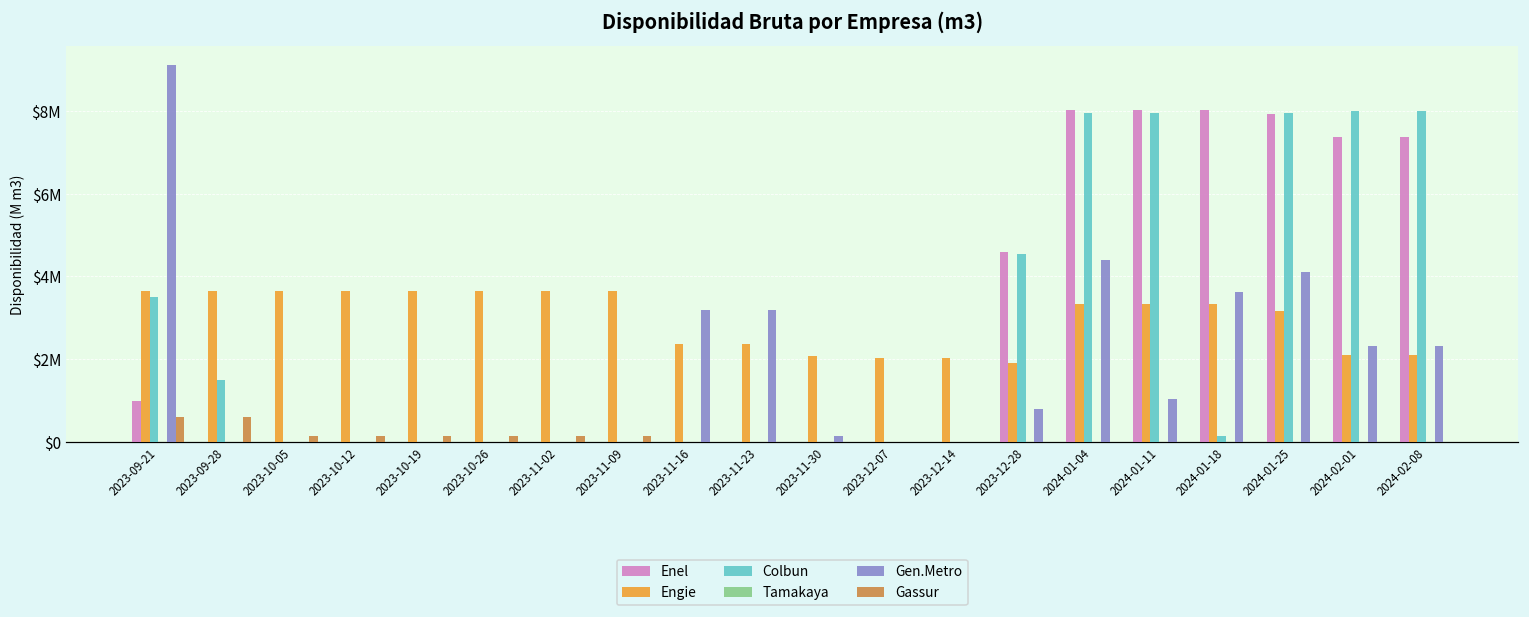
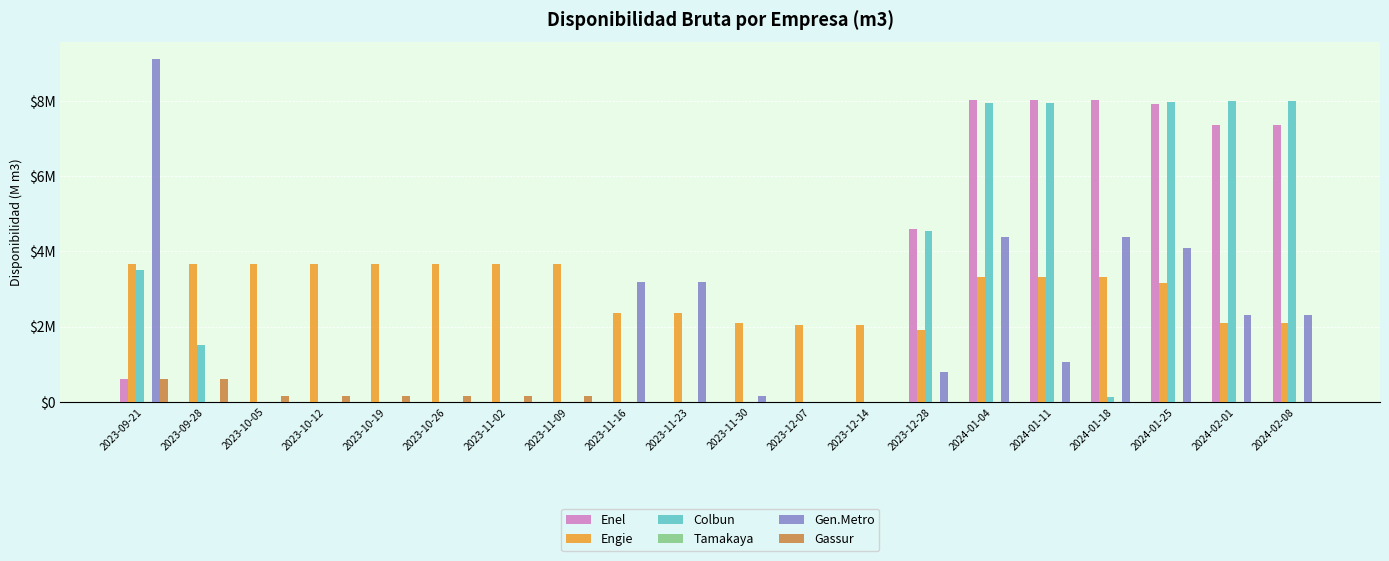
Enel, 2023-09-21: $1000000 -> $600000
Gen.Metro, 2024-01-18: $3600000 -> $4400000
